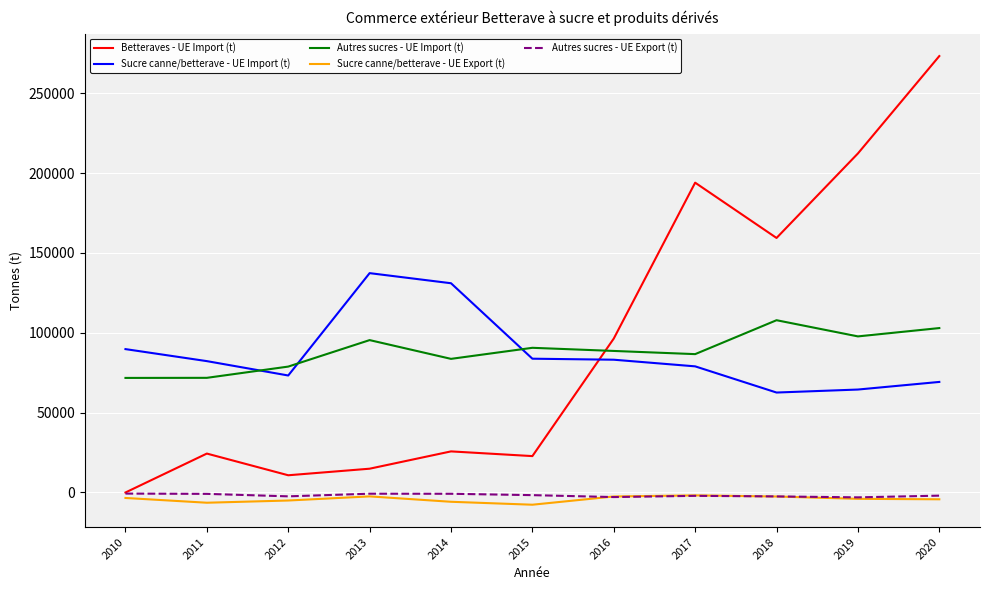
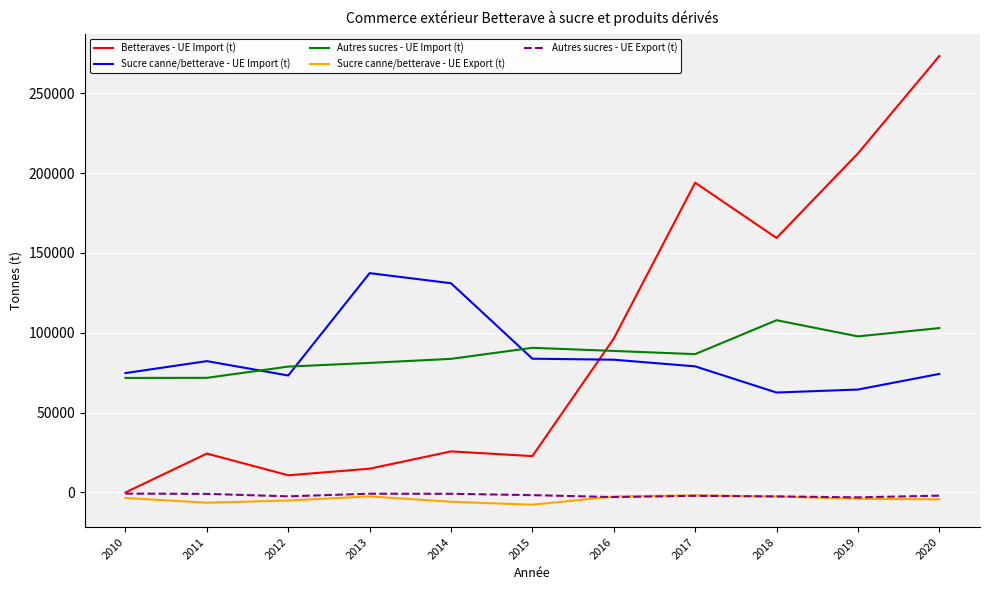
Sucre canne/betterave - UE Import (t), 2010: 90000 -> 75000
Autres sucres - UE Import (t), 2013: 95000 -> 81000
Sucre canne/betterave - UE Import (t), 2020: 69000 -> 74000
